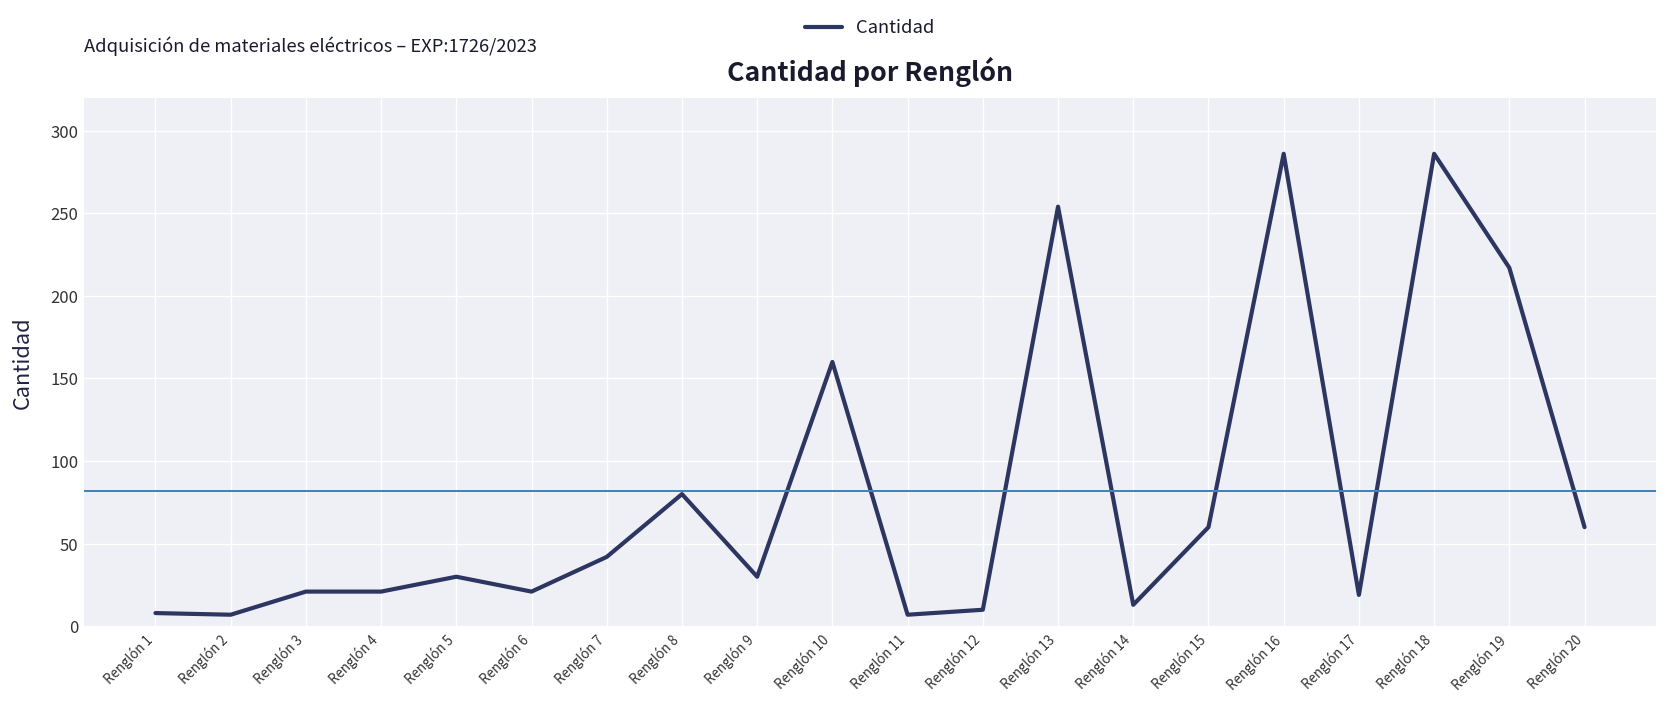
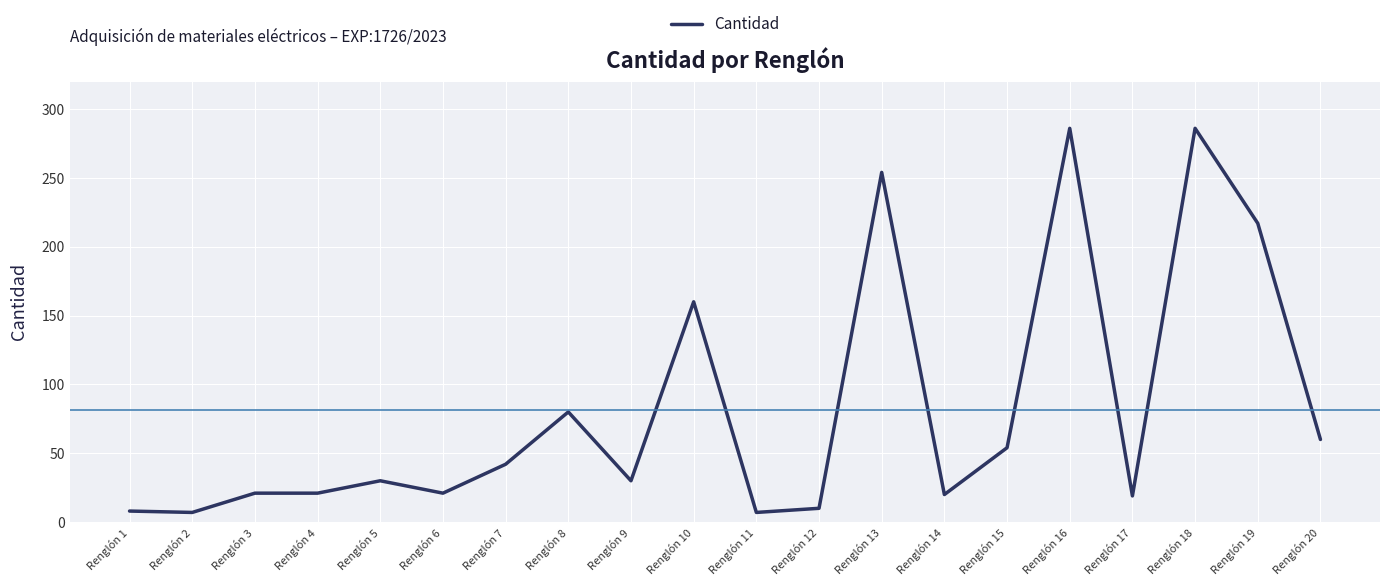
Renglón 14: 13 -> 20
Renglón 15: 60 -> 54
